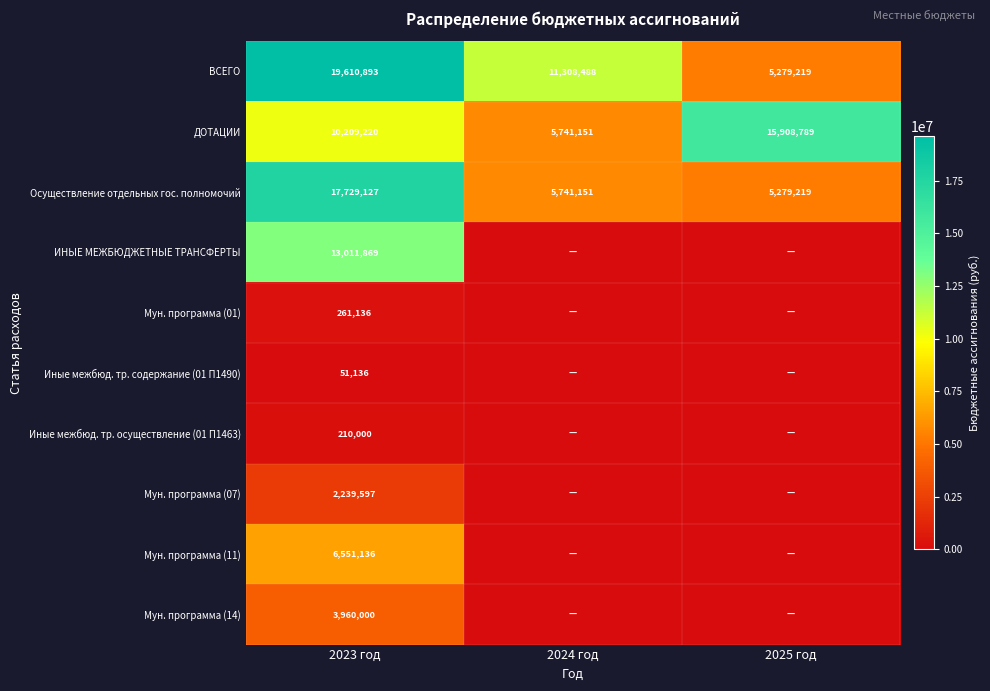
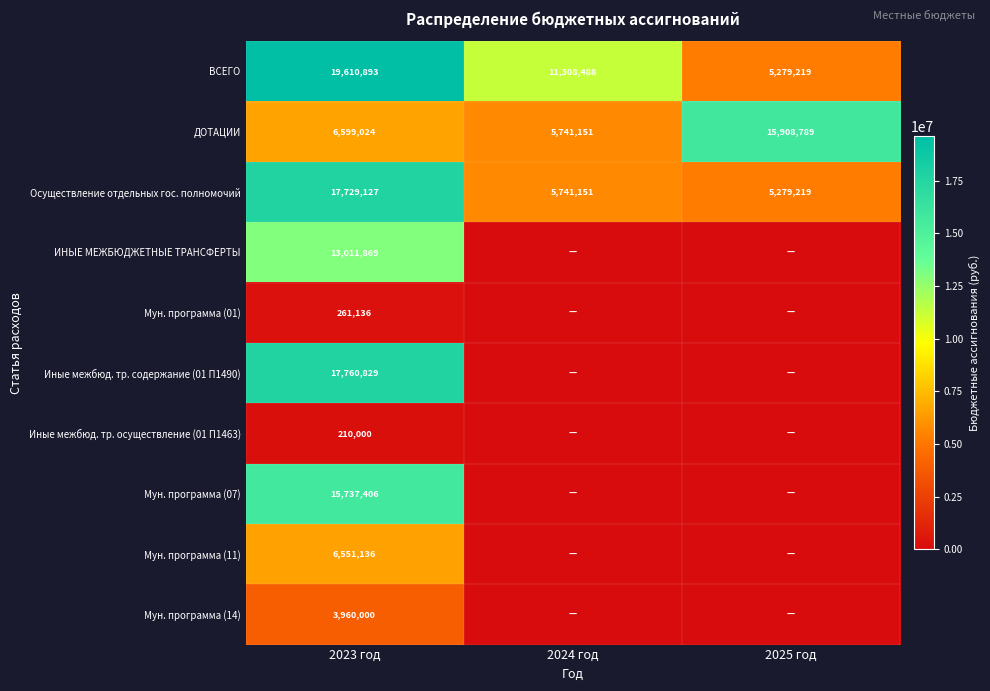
ДОТАЦИИ, 2023 год: 10,209,220 -> 6,599,024
Иные межбюд. тр. содержание (01 П1490), 2023 год: 51,136 -> 17,760,829
Мун. программа (07), 2023 год: 2,239,597 -> 15,737,406
